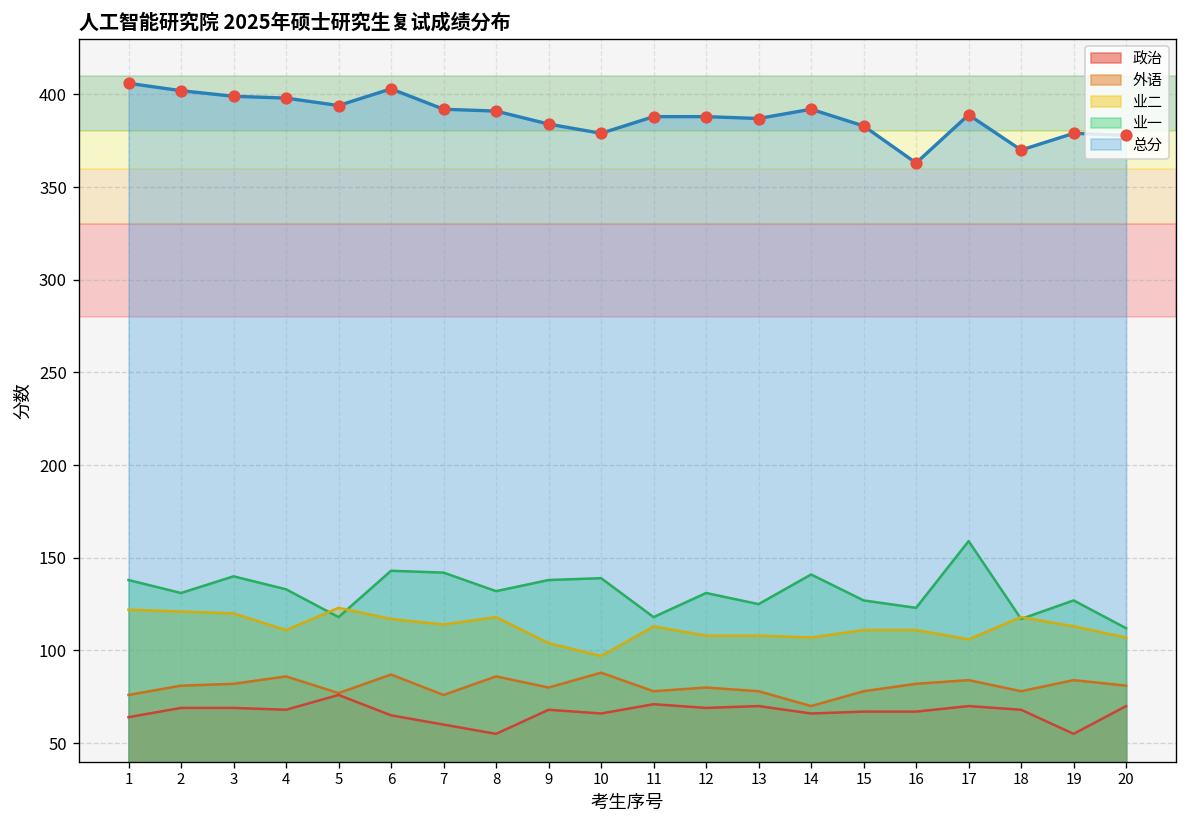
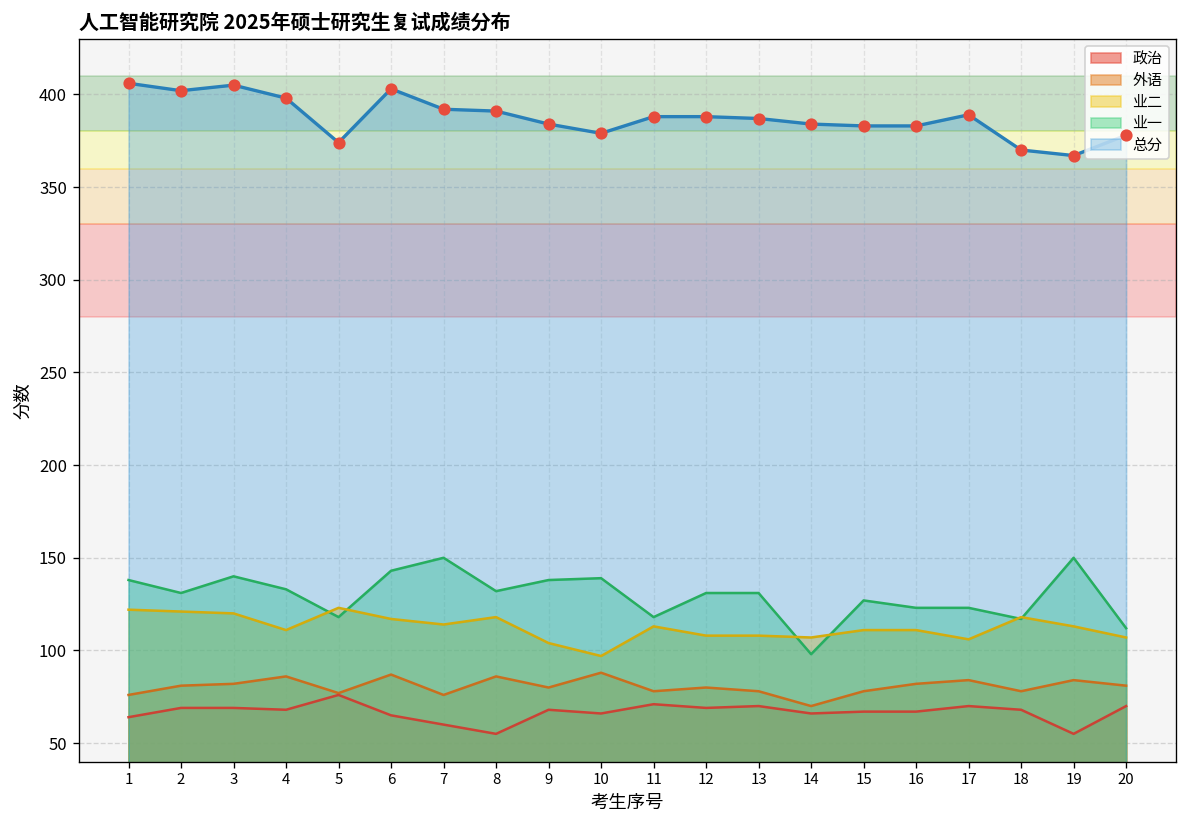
总分, 3: 399 -> 405
总分, 5: 394 -> 374
业一, 7: 142 -> 150
业一, 13: 125 -> 131
业一, 14: 141 -> 98
总分, 14: 392 -> 384
总分, 16: 363 -> 383
业一, 17: 159 -> 123
业一, 19: 127 -> 150
总分, 19: 379 -> 367
